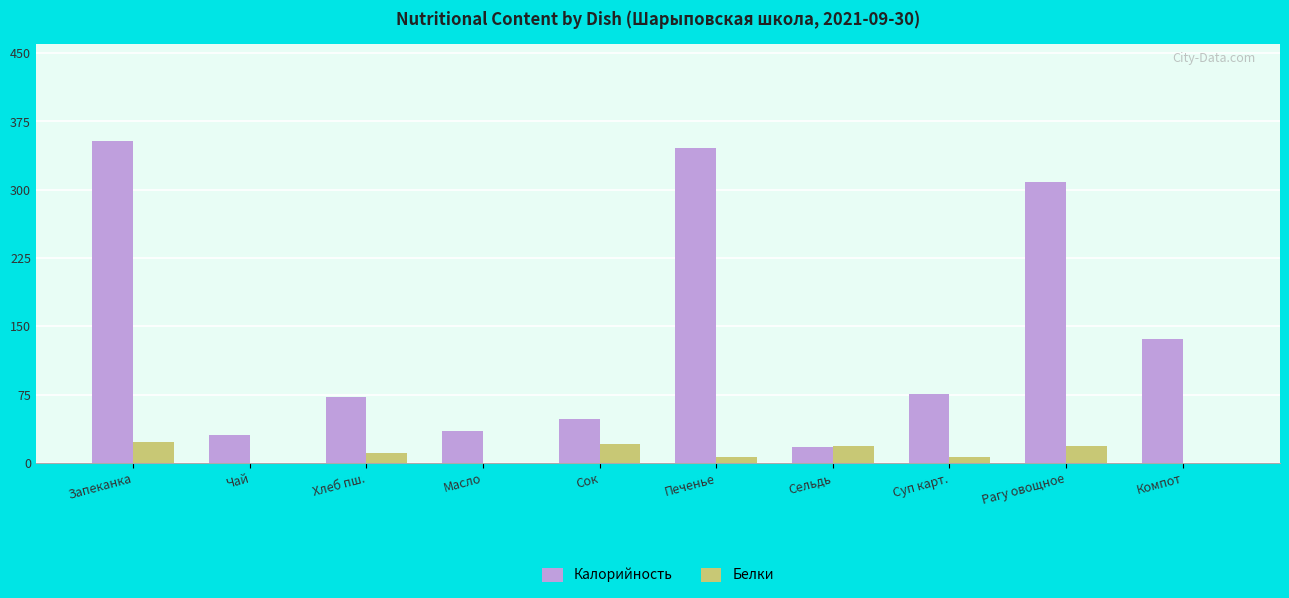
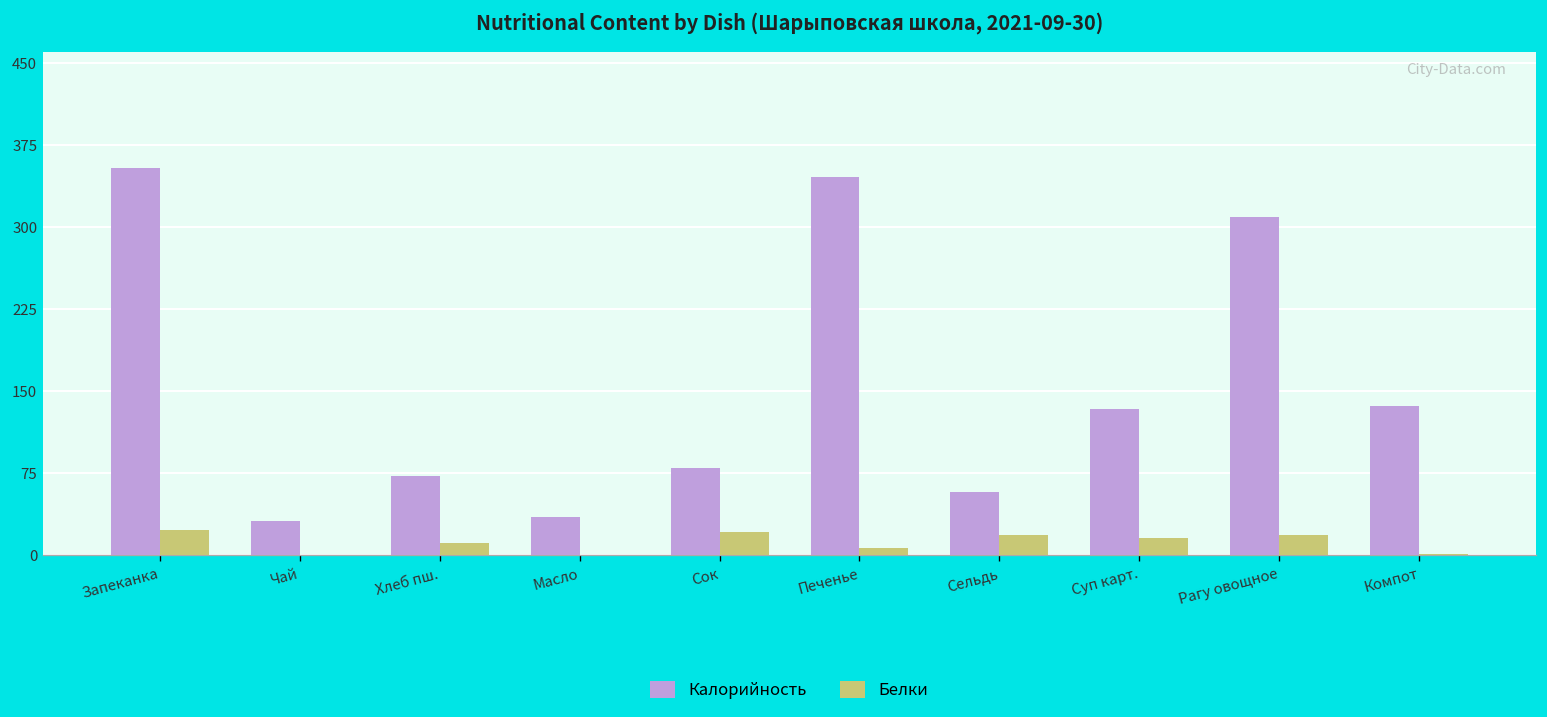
Калорийность, Сок: 50 -> 80
Калорийность, Сельдь: 20 -> 60
Калорийность, Суп карт.: 80 -> 130
Белки, Суп карт.: 10 -> 20
